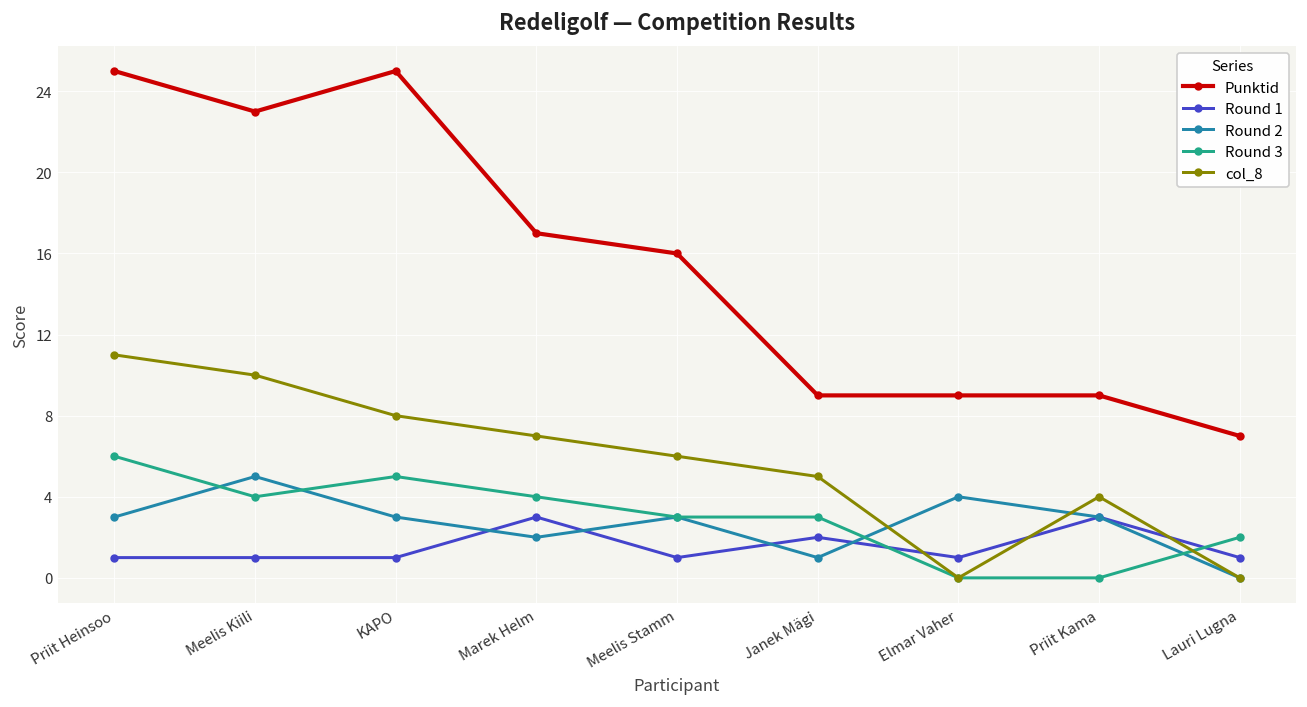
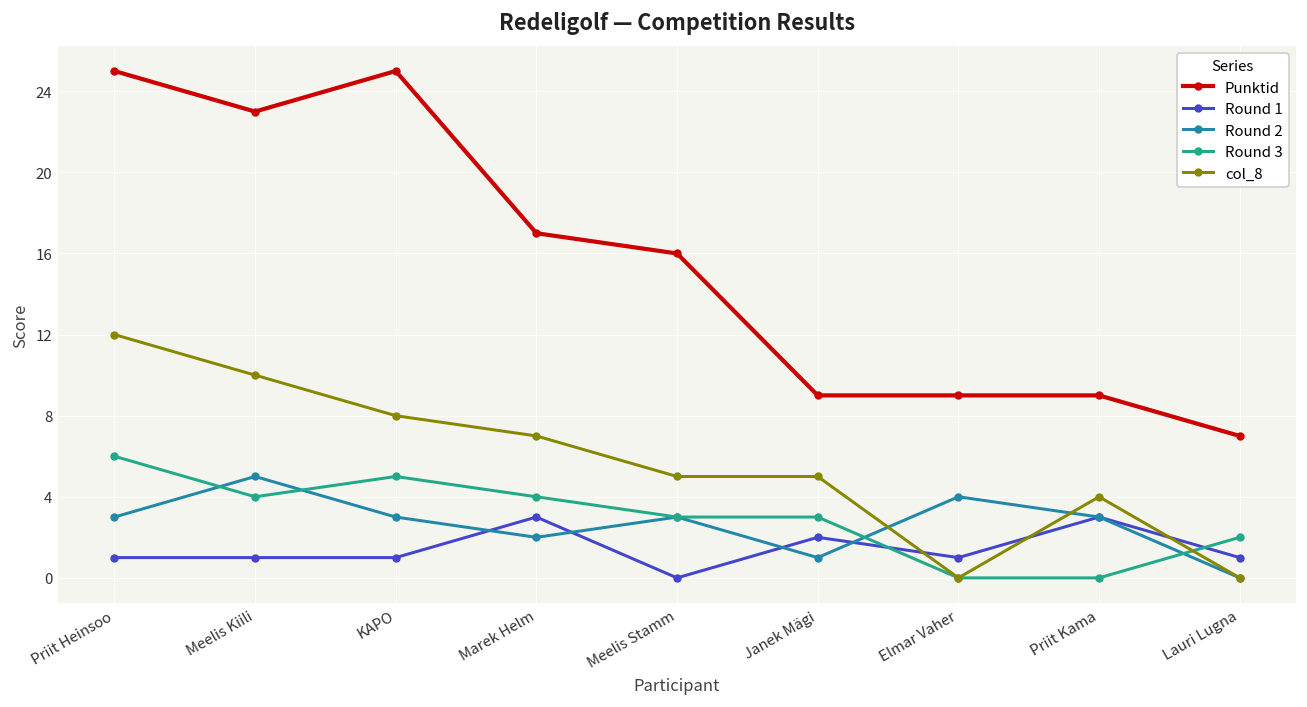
col_8, Priit Heinsoo: 11 -> 12
Round 1, Meelis Stamm: 1 -> 0
col_8, Meelis Stamm: 6 -> 5
